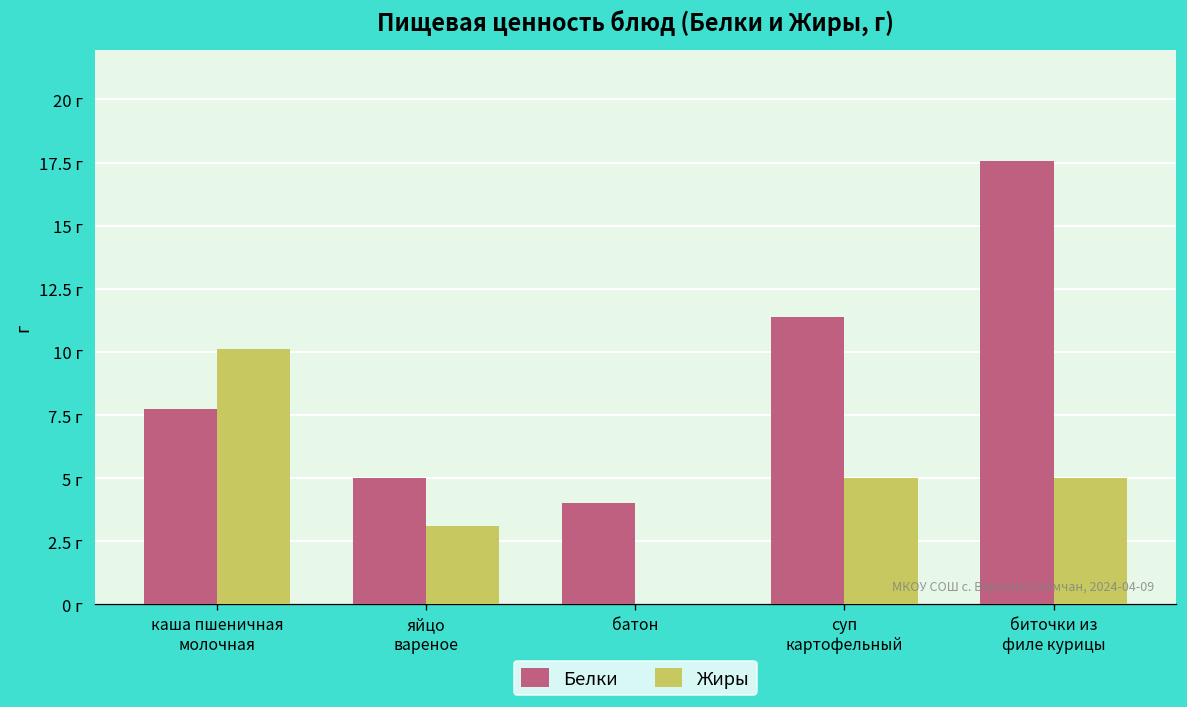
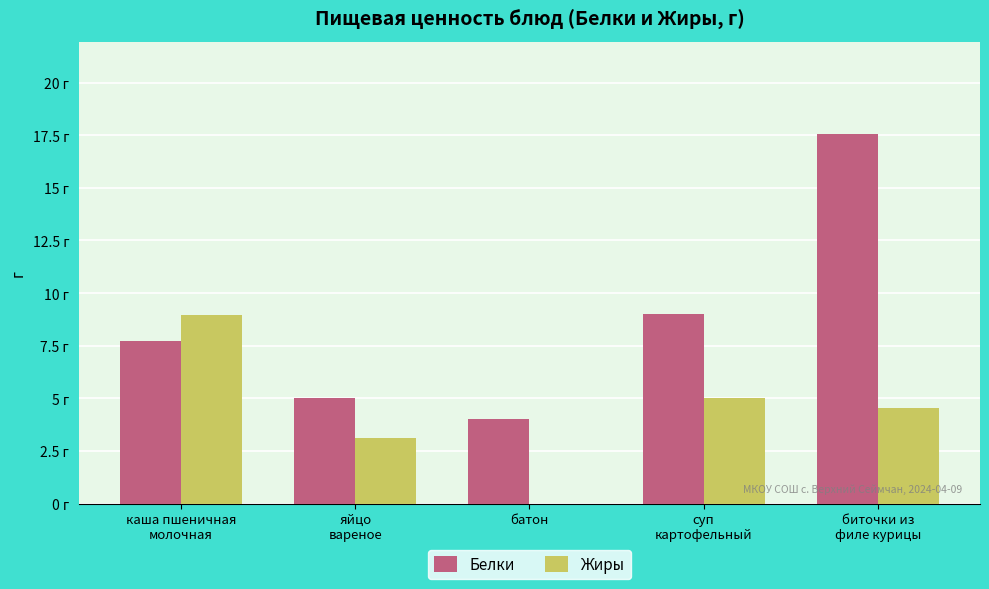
Жиры, каша пшеничная молочная: 10.1 г -> 9.0 г
Белки, суп картофельный: 11.4 г -> 9.0 г
Жиры, биточки из филе курицы: 5.0 г -> 4.6 г
